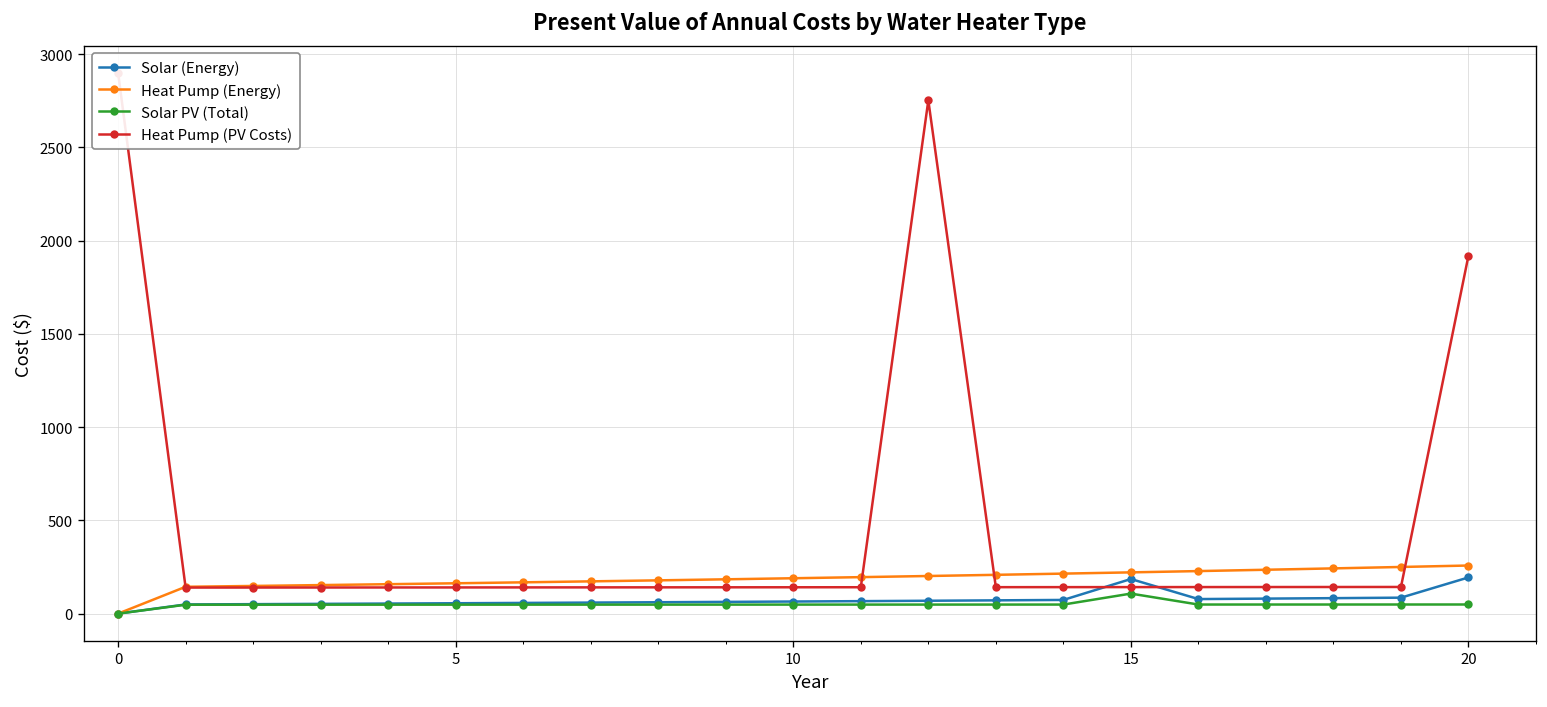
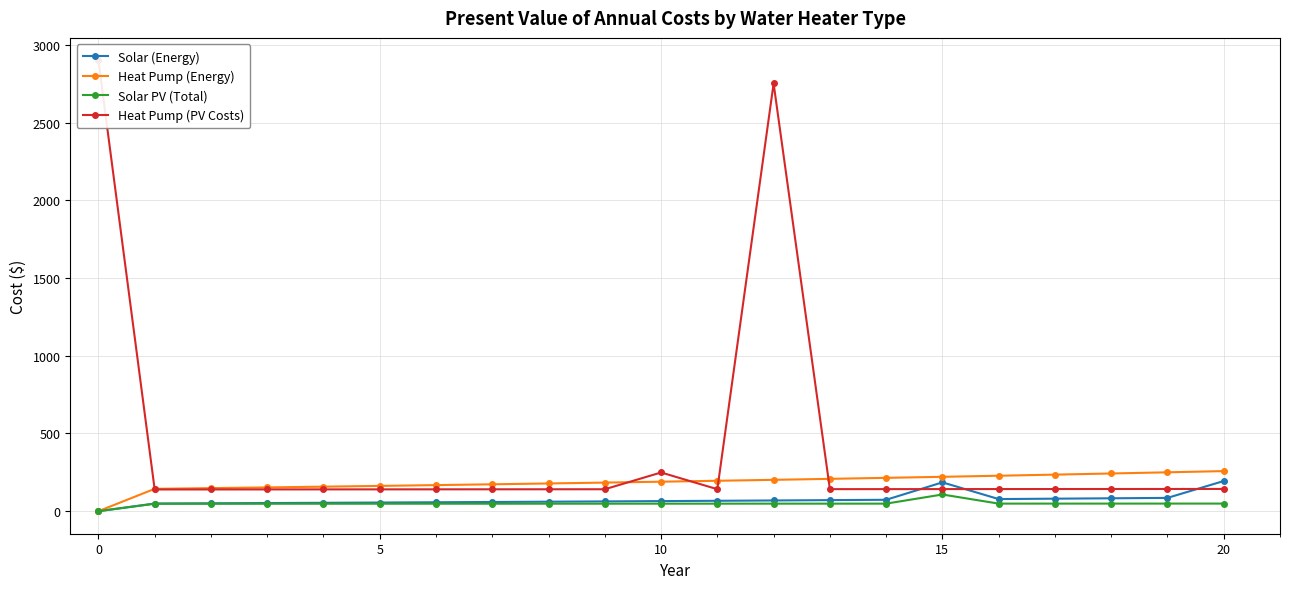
Heat Pump (PV Costs), 10: 140 -> 250
Heat Pump (PV Costs), 20: 1920 -> 140
